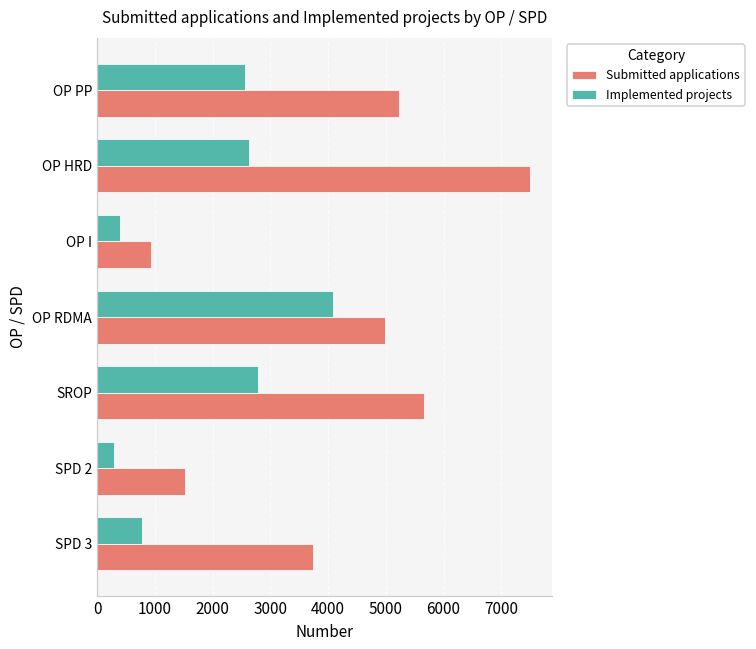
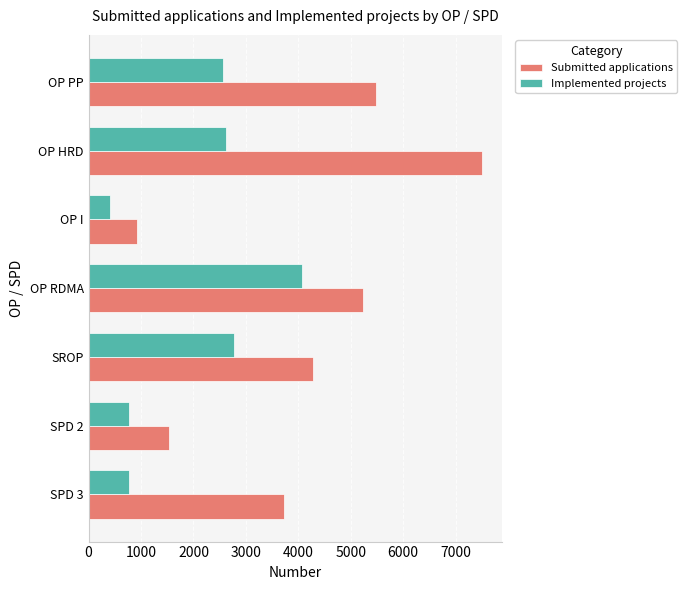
Submitted applications, OP PP: 5200 -> 5500
Submitted applications, OP RDMA: 5000 -> 5200
Submitted applications, SROP: 5700 -> 4300
Implemented projects, SPD 2: 300 -> 800
